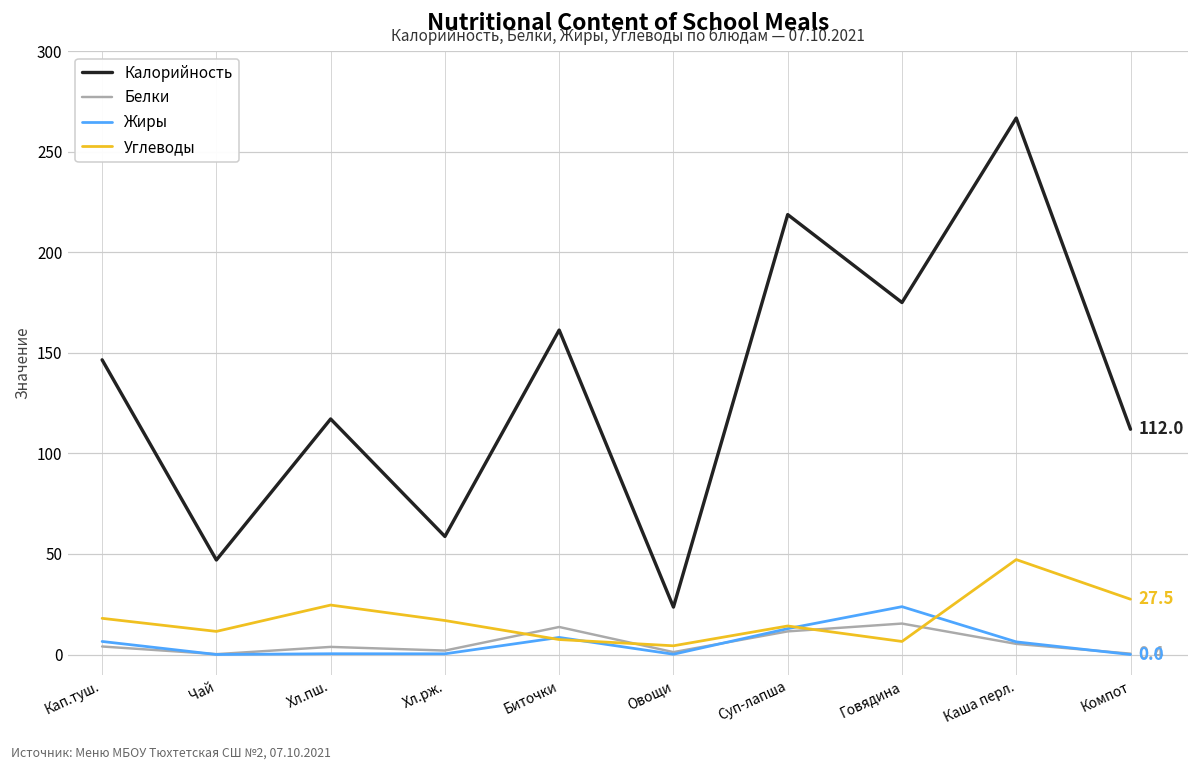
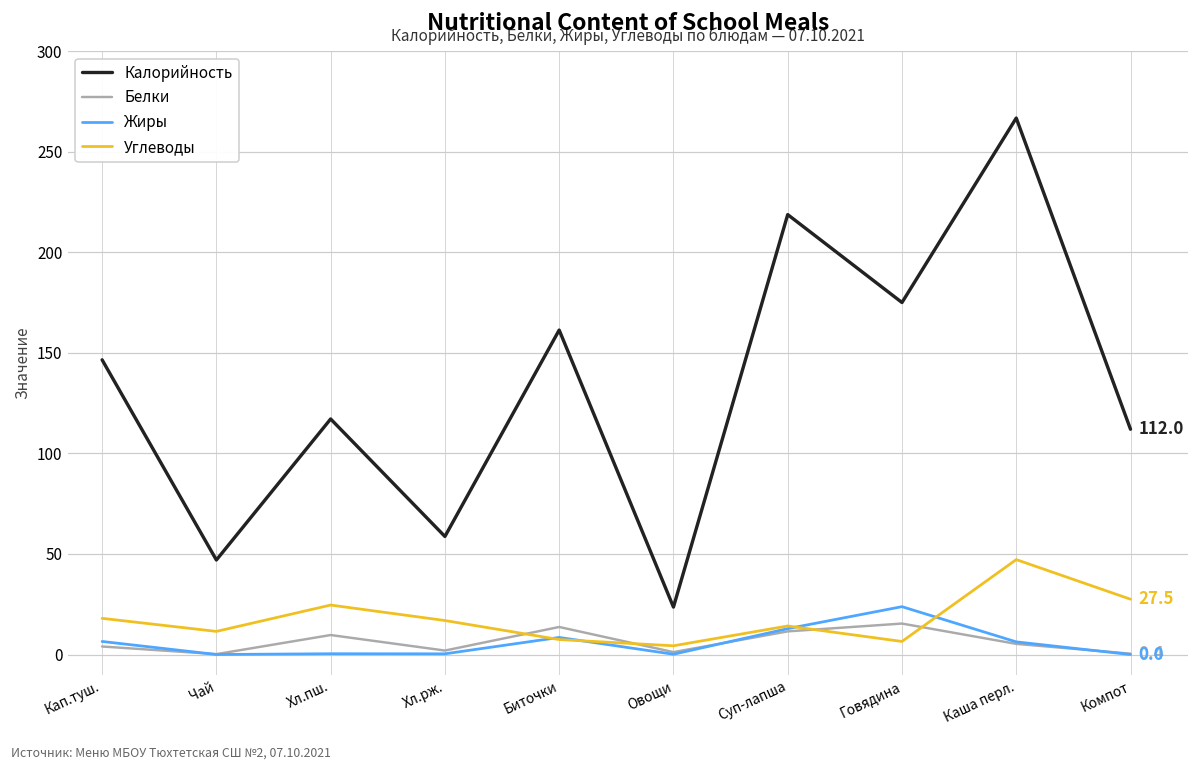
Белки, Хл.пш.: 4 -> 10
